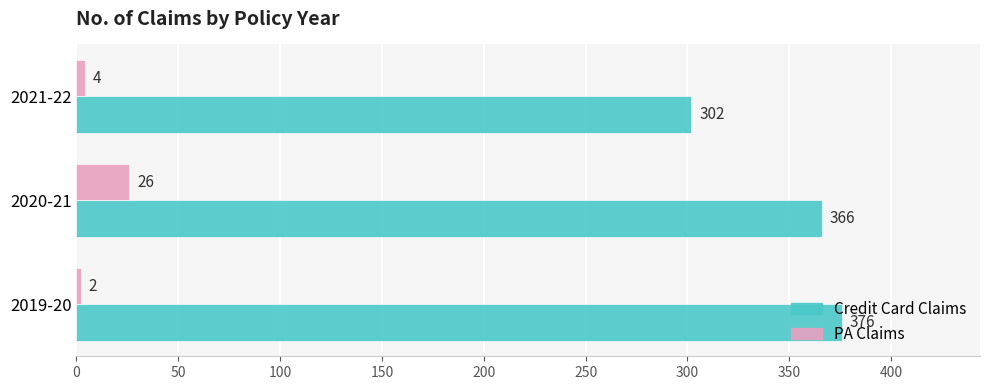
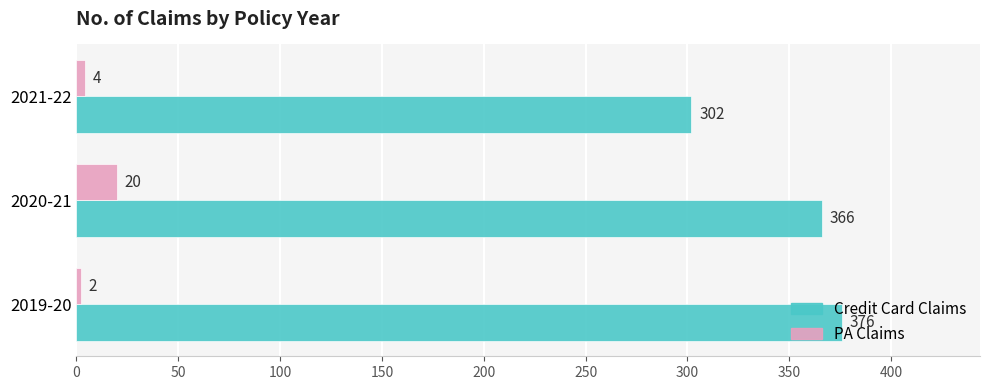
PA Claims, 2020-21: 26 -> 20
